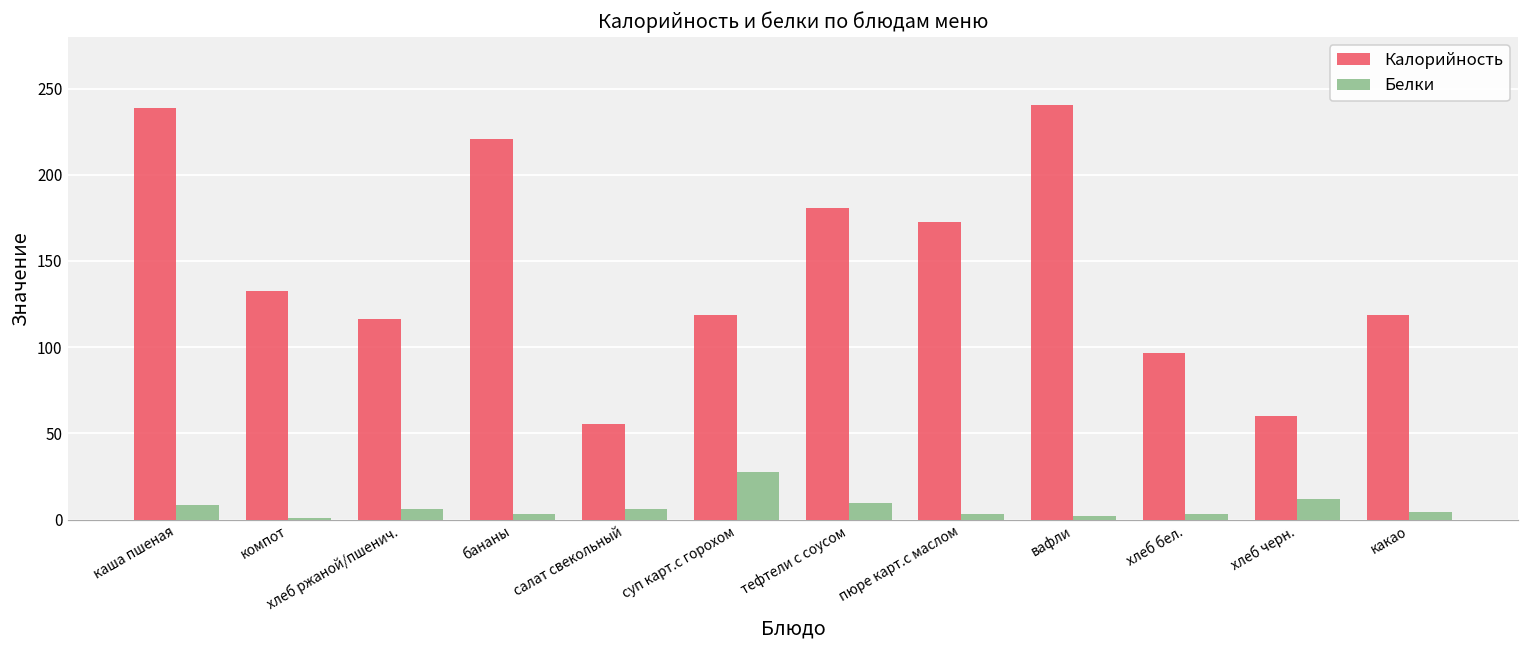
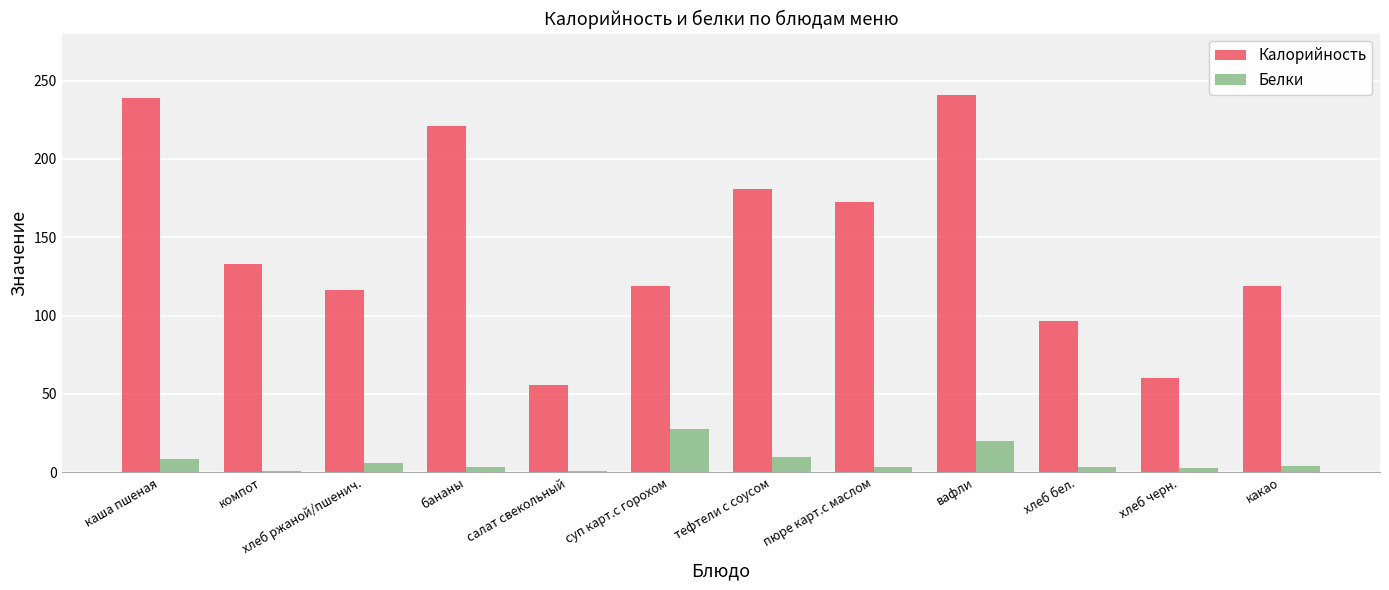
Белки, салат свекольный: 6 -> 1
Белки, вафли: 2 -> 20
Белки, хлеб черн.: 12 -> 3
